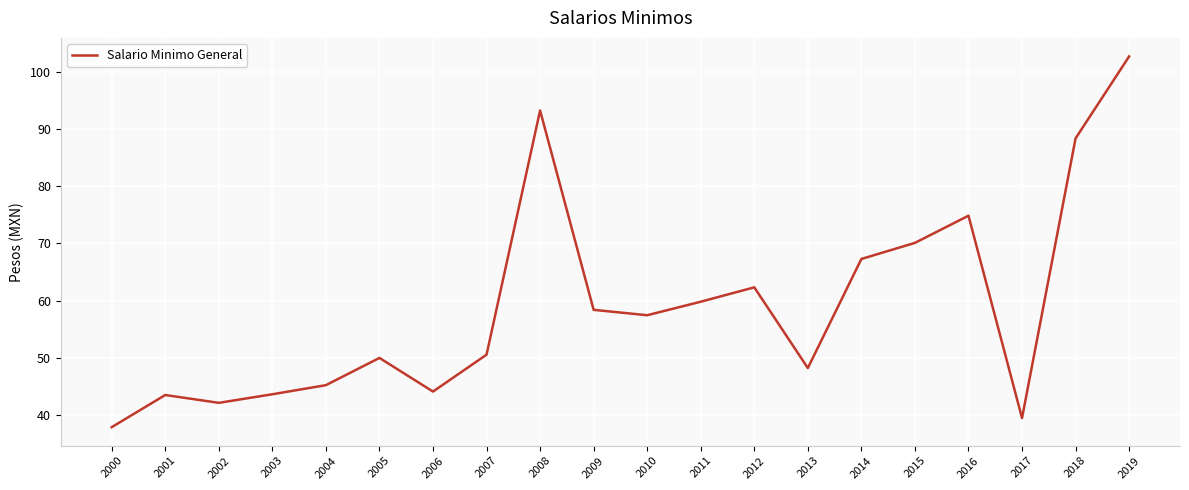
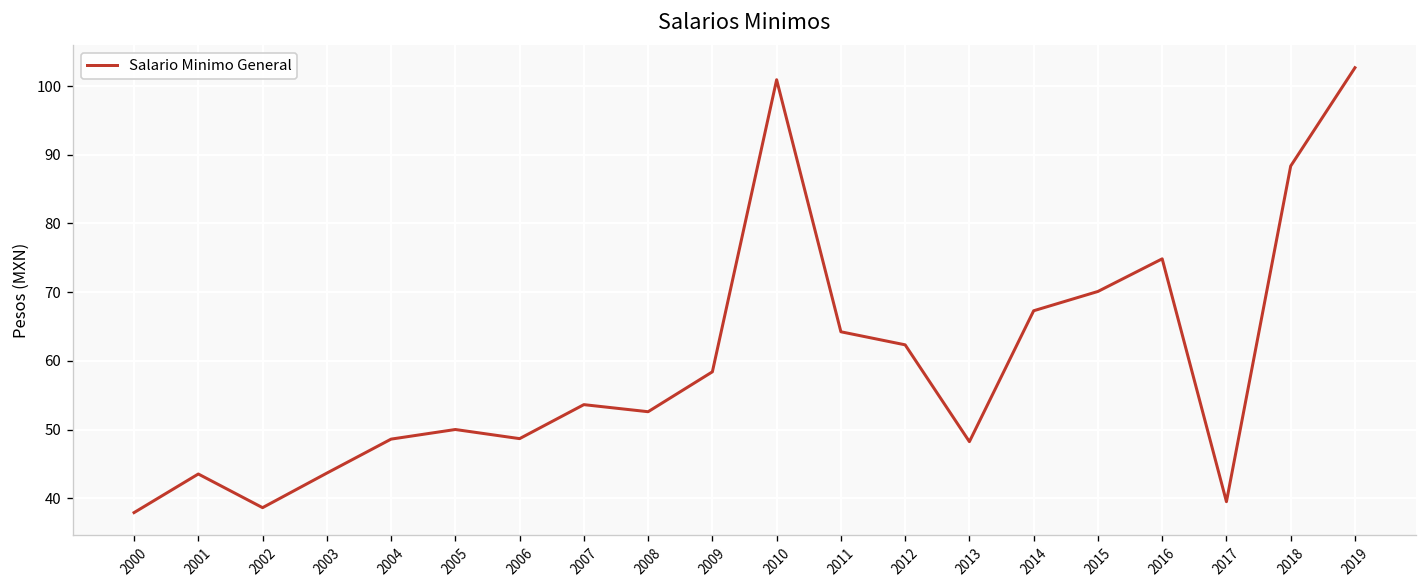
2002: 42 -> 39
2004: 45 -> 49
2006: 44 -> 49
2007: 51 -> 54
2008: 93 -> 53
2010: 57 -> 101
2011: 60 -> 64
